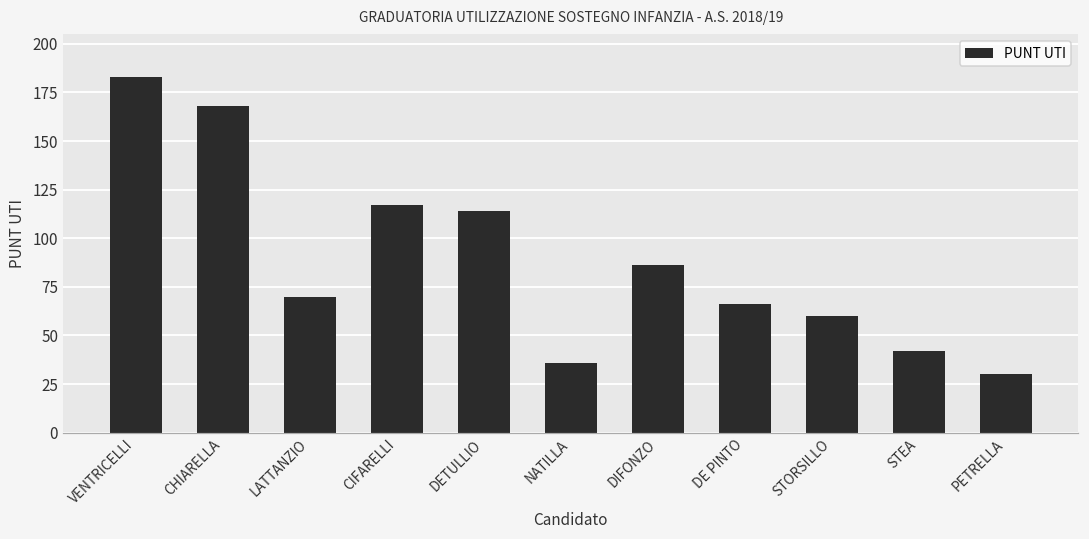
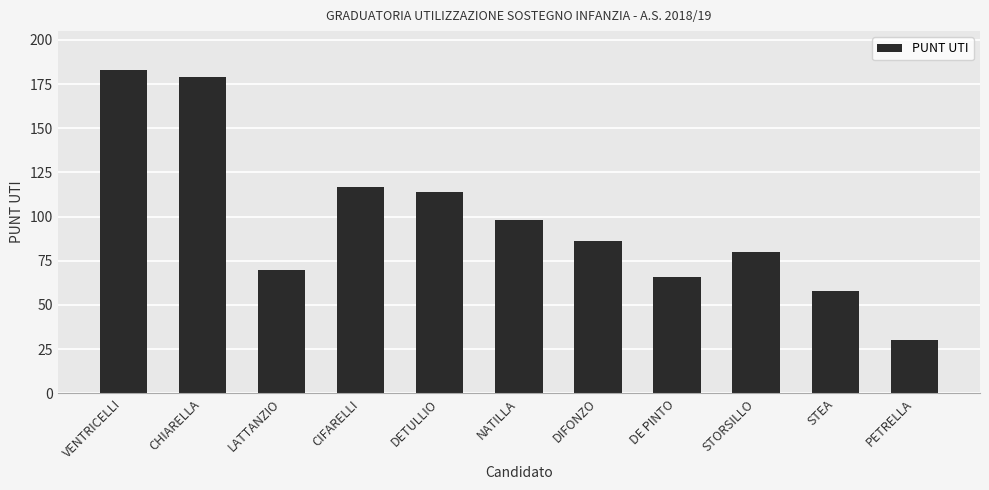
CHIARELLA: 168 -> 179
NATILLA: 36 -> 98
STORSILLO: 60 -> 80
STEA: 42 -> 58
